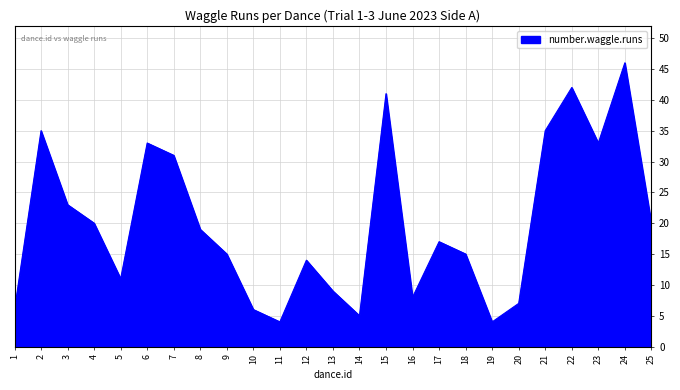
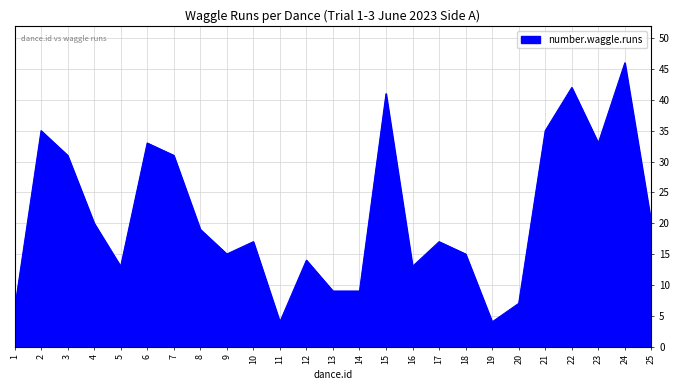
3: 23 -> 31
5: 11 -> 13
10: 6 -> 17
14: 5 -> 9
16: 8 -> 13
